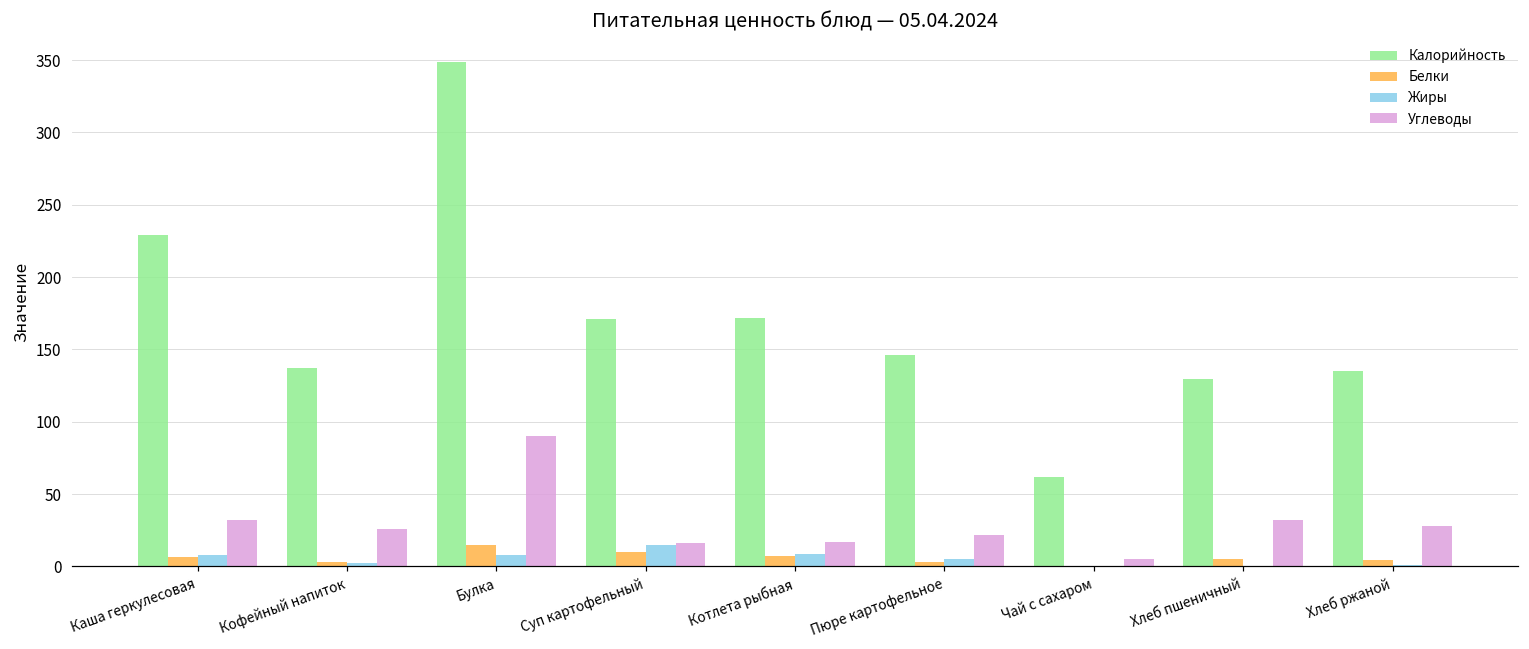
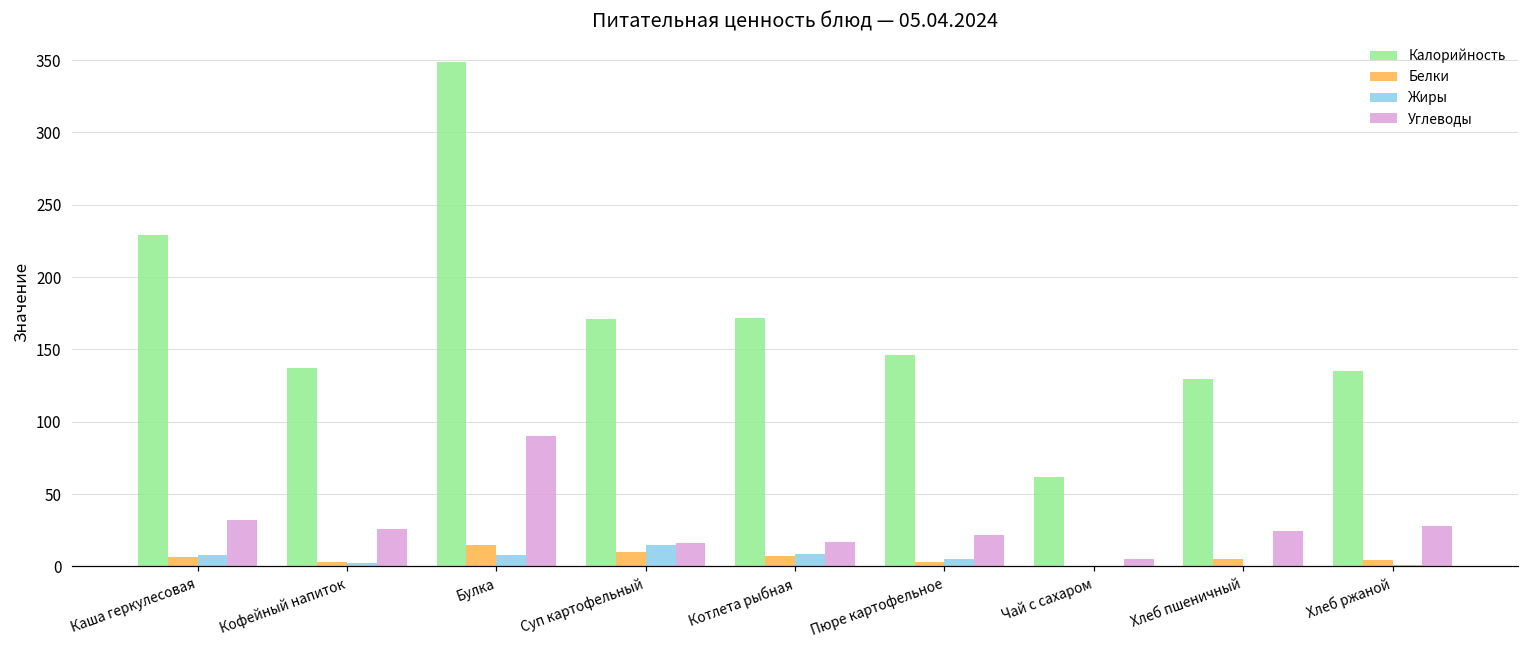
Углеводы, Хлеб пшеничный: 32 -> 25
